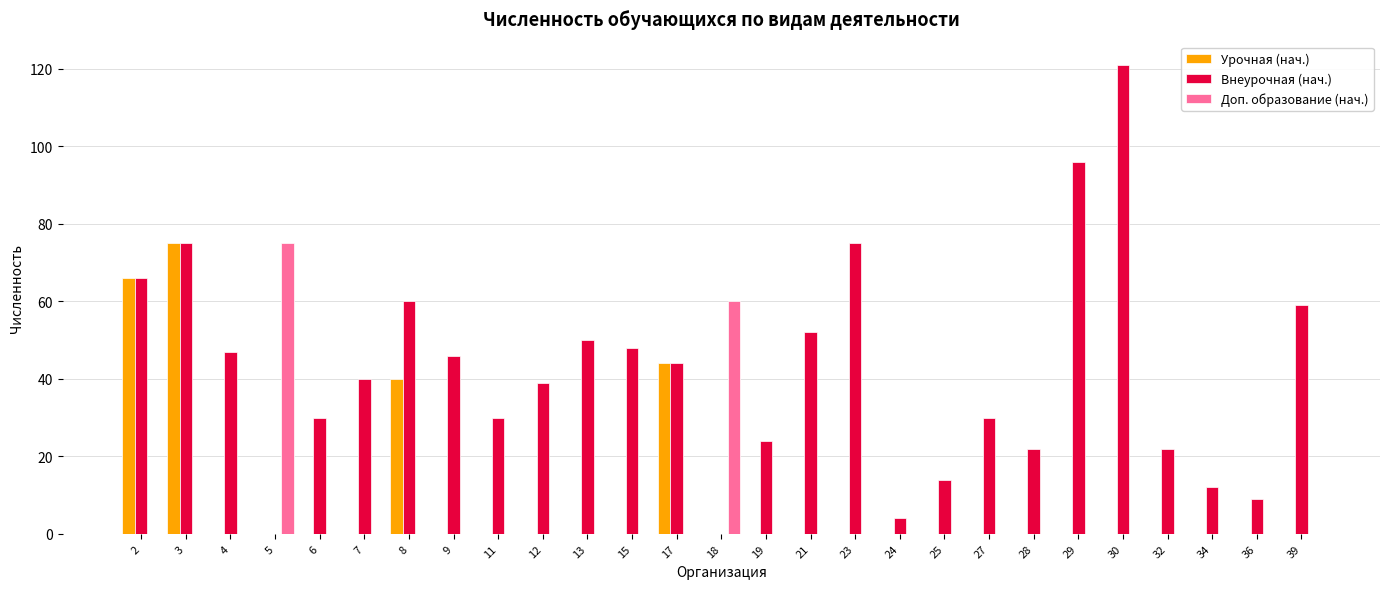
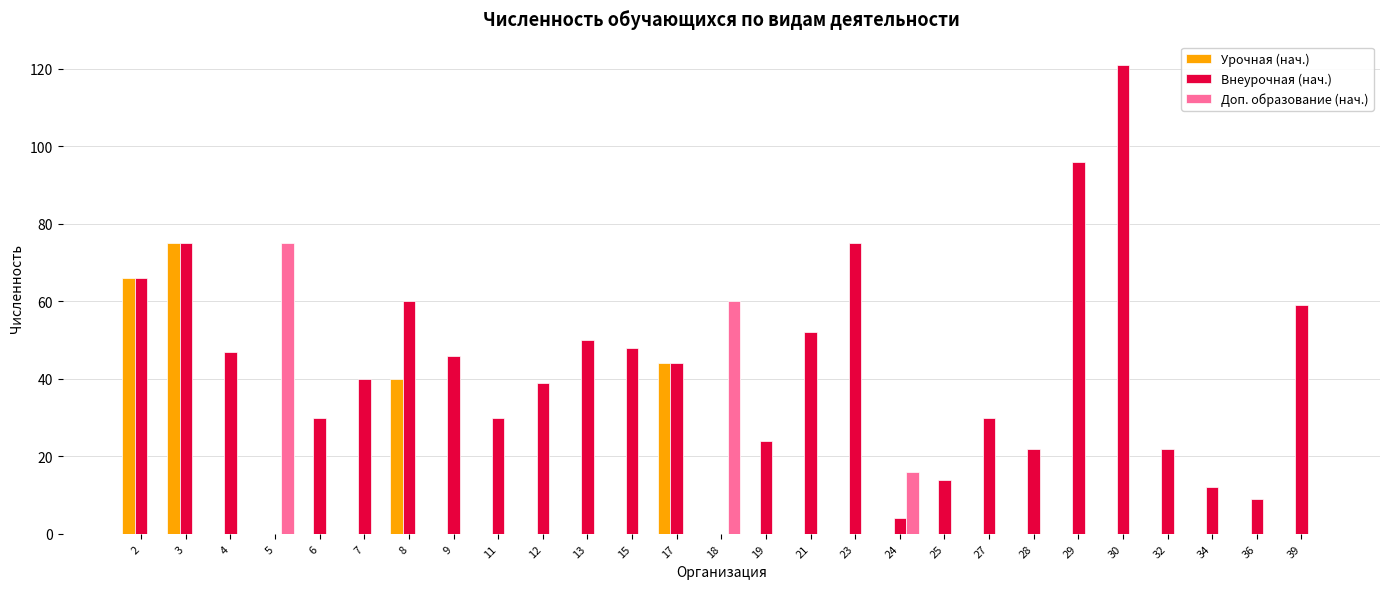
Доп. образование (нач.), 24: 0 -> 16
